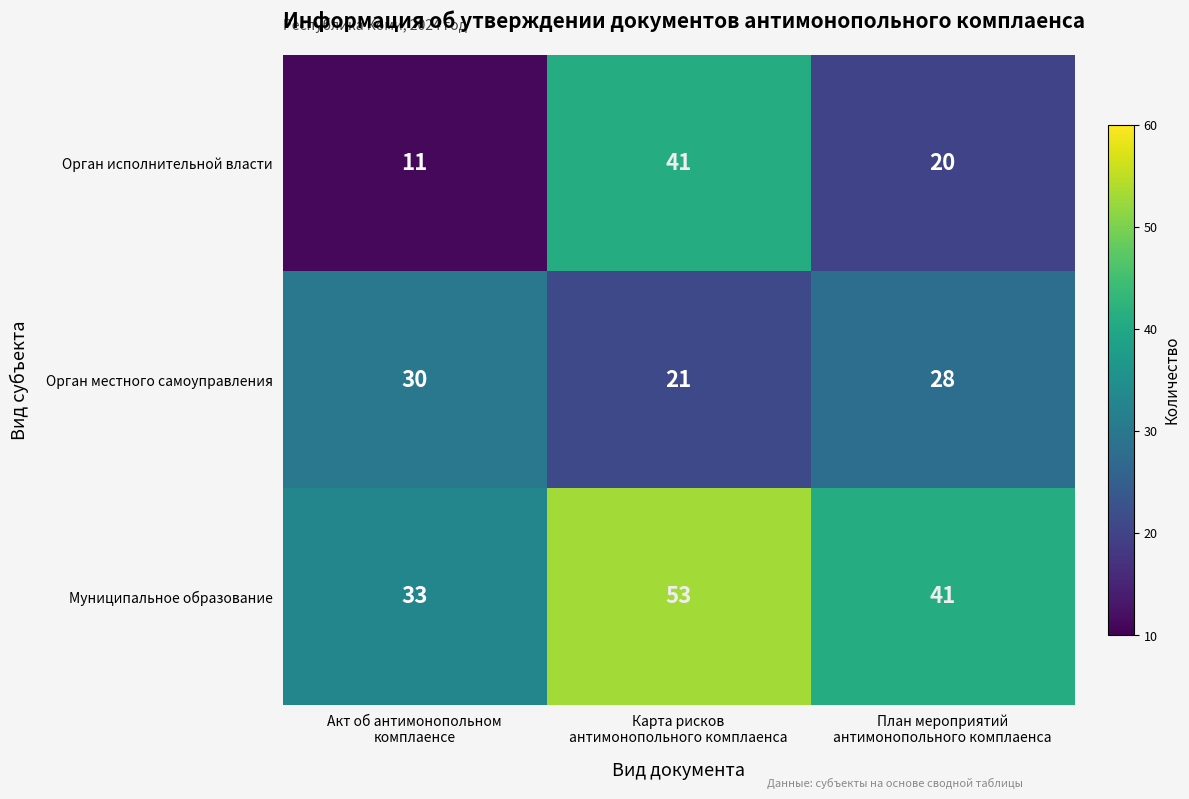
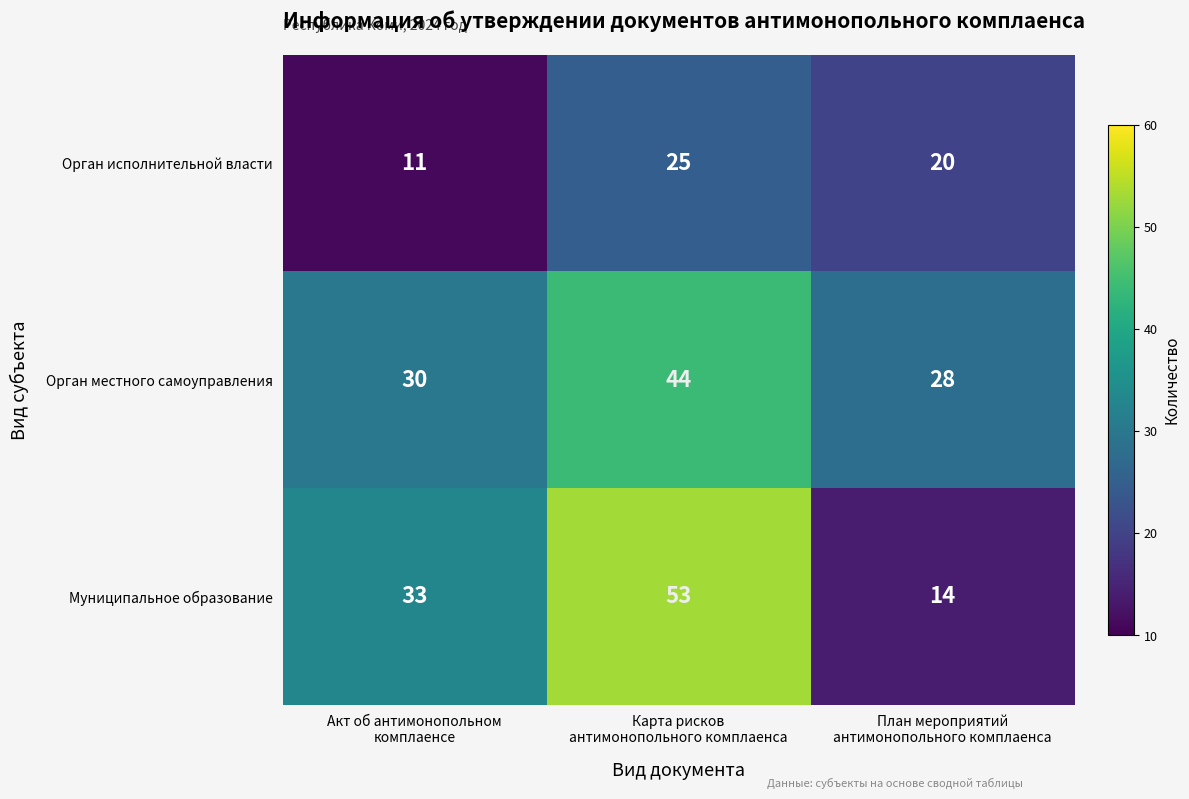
Орган исполнительной власти, Карта рисков антимонопольного комплаенса: 41 -> 25
Орган местного самоуправления, Карта рисков антимонопольного комплаенса: 21 -> 44
Муниципальное образование, План мероприятий антимонопольного комплаенса: 41 -> 14
